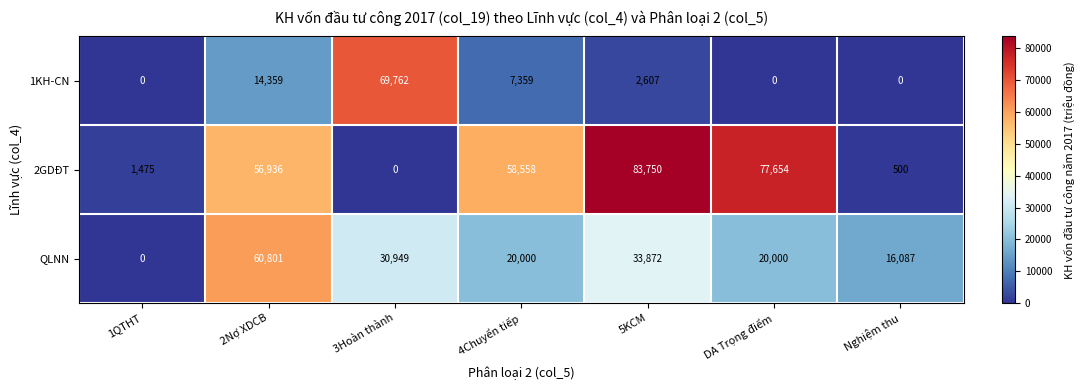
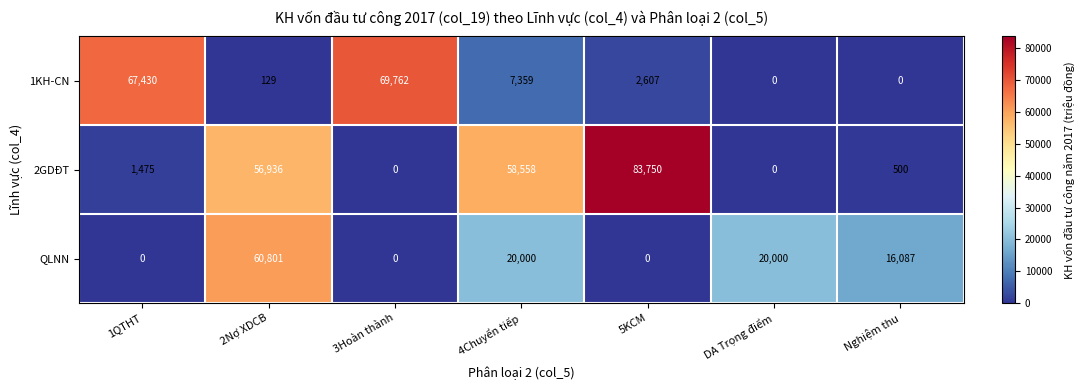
1KH-CN, 1QTHT: 0 -> 67,430
1KH-CN, 2Nợ XDCB: 14,359 -> 129
2GDĐT, DA Trọng điểm: 77,654 -> 0
QLNN, 3Hoàn thành: 30,949 -> 0
QLNN, 5KCM: 33,872 -> 0
